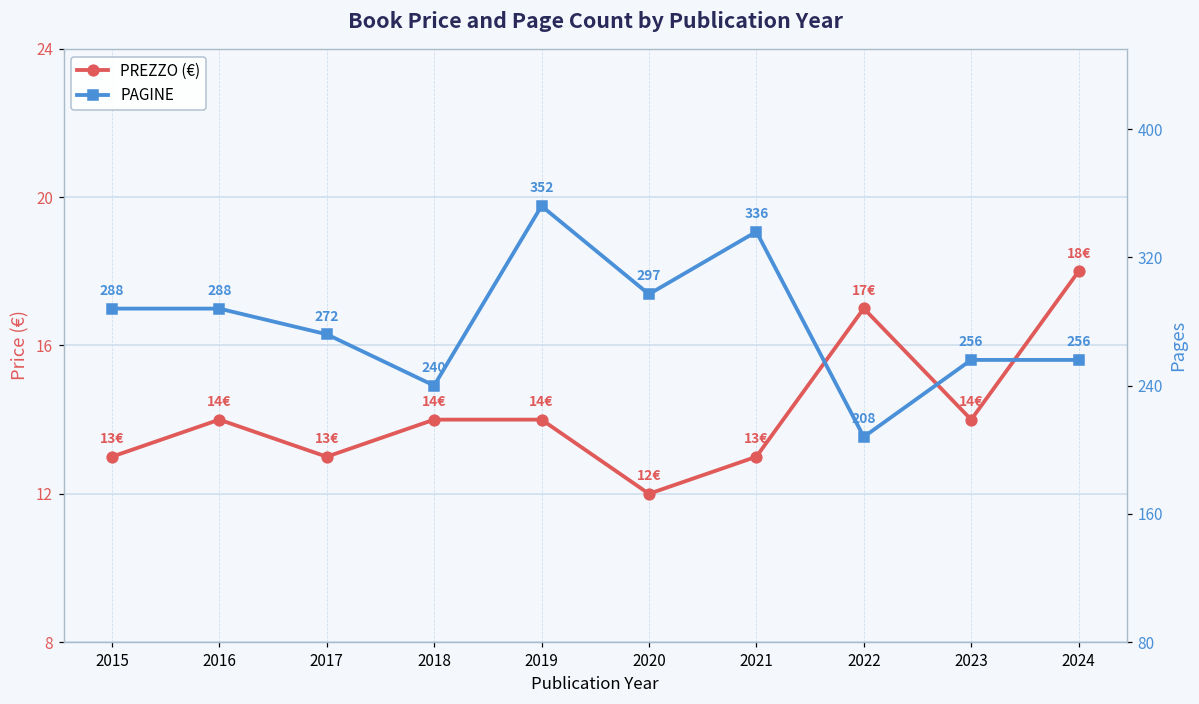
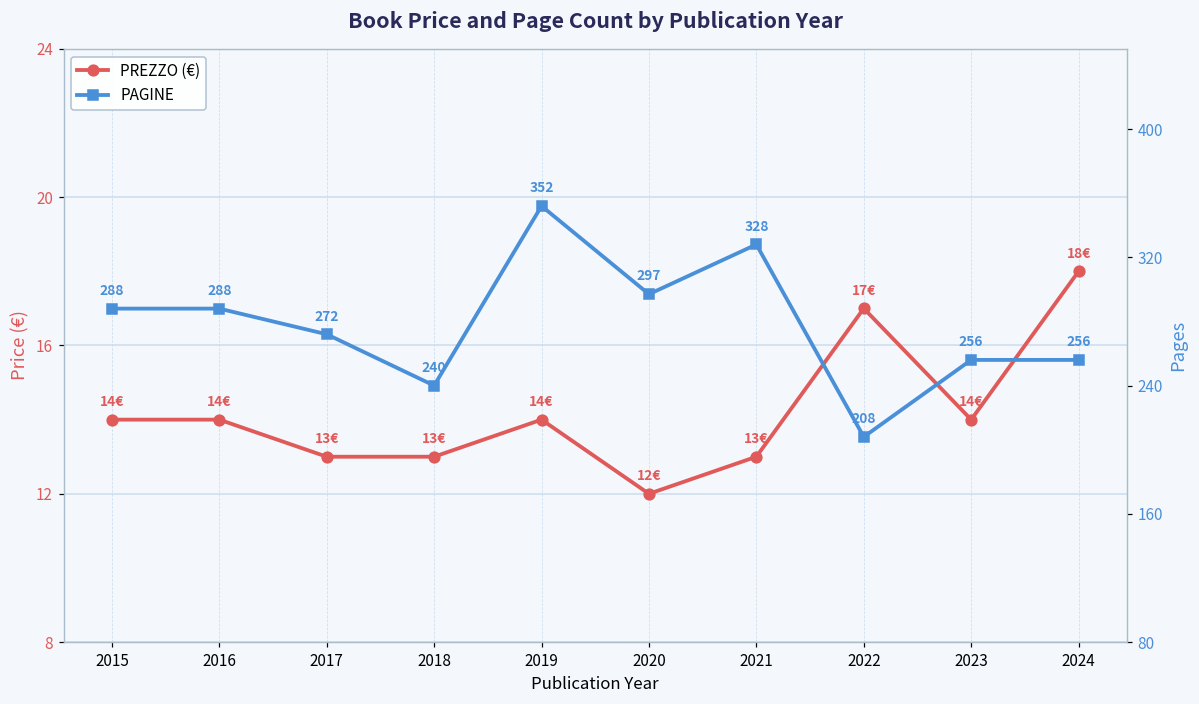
PREZZO (€), 2015: 13€ -> 14€
PREZZO (€), 2018: 14€ -> 13€
PAGINE, 2021: 336 -> 328
